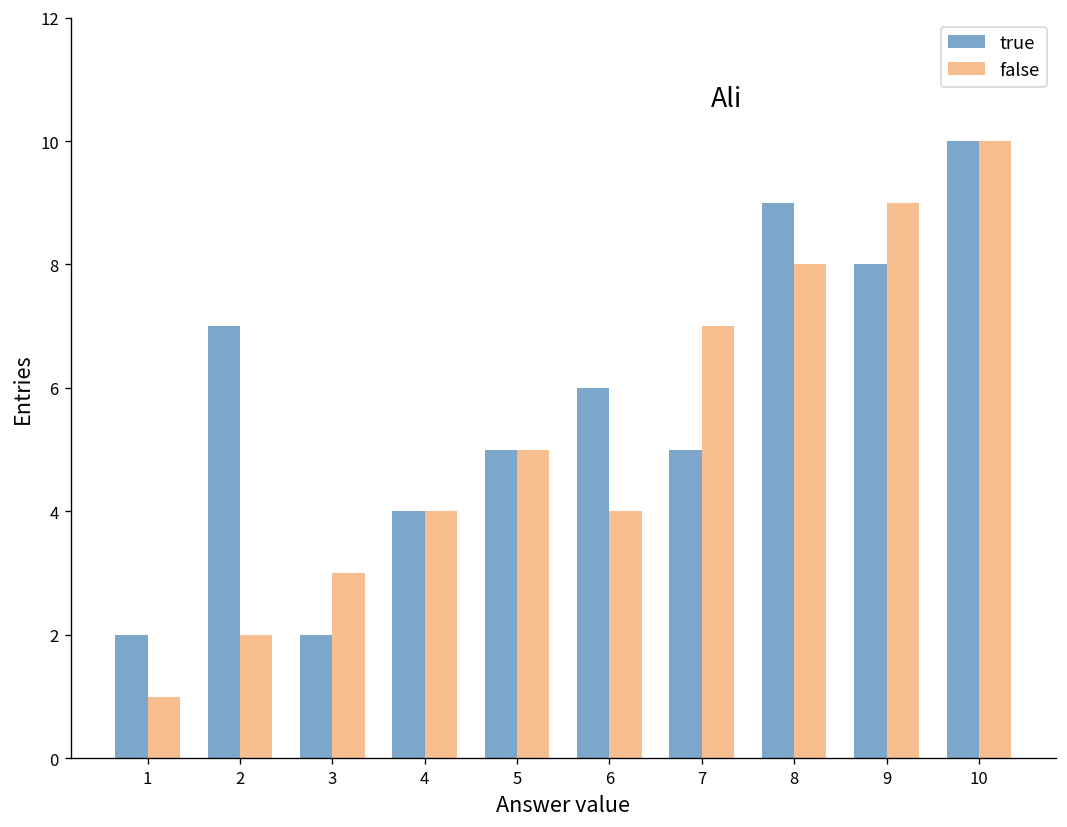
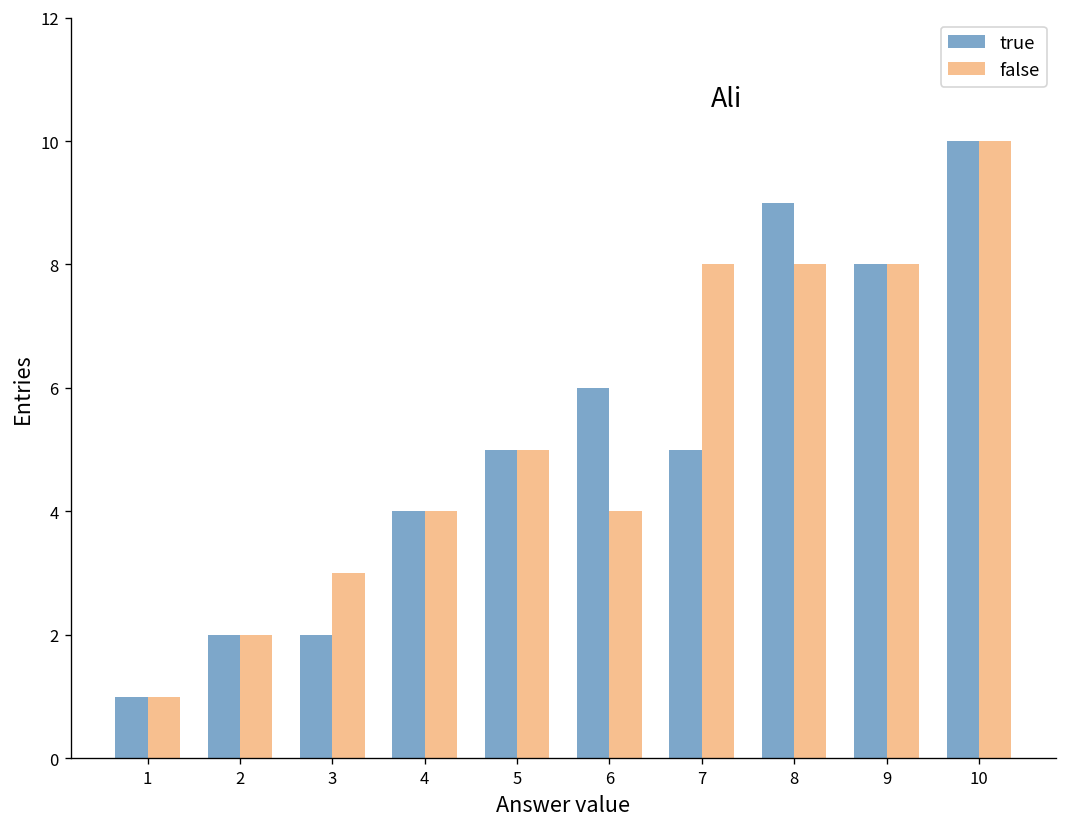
true, 1: 2 -> 1
true, 2: 7 -> 2
false, 7: 7 -> 8
false, 9: 9 -> 8
